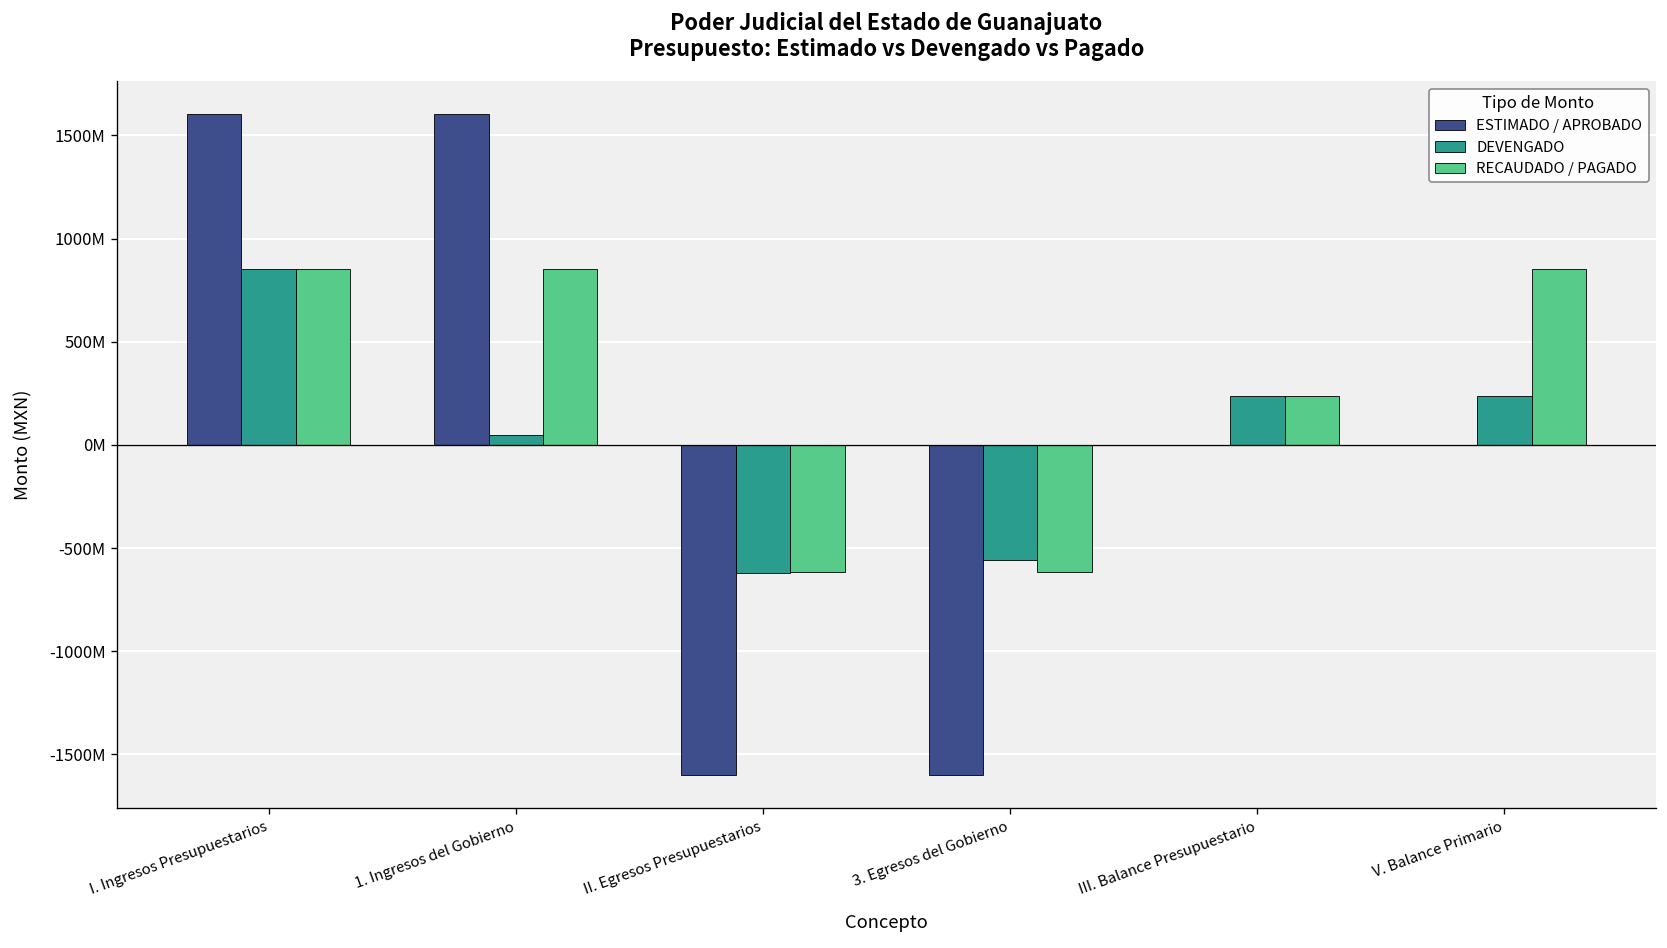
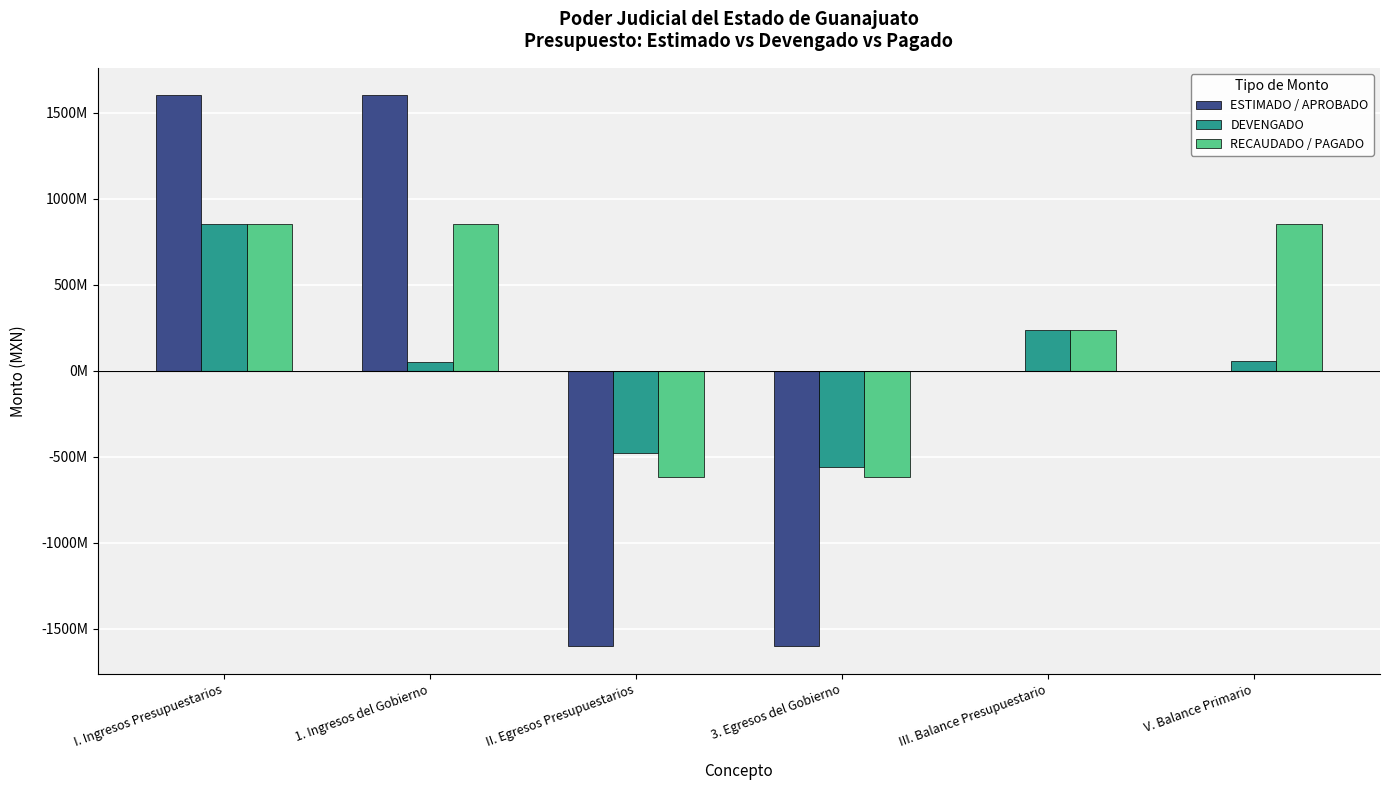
DEVENGADO, II. Egresos Presupuestarios: -620000000 -> -480000000
DEVENGADO, V. Balance Primario: 240000000 -> 60000000
